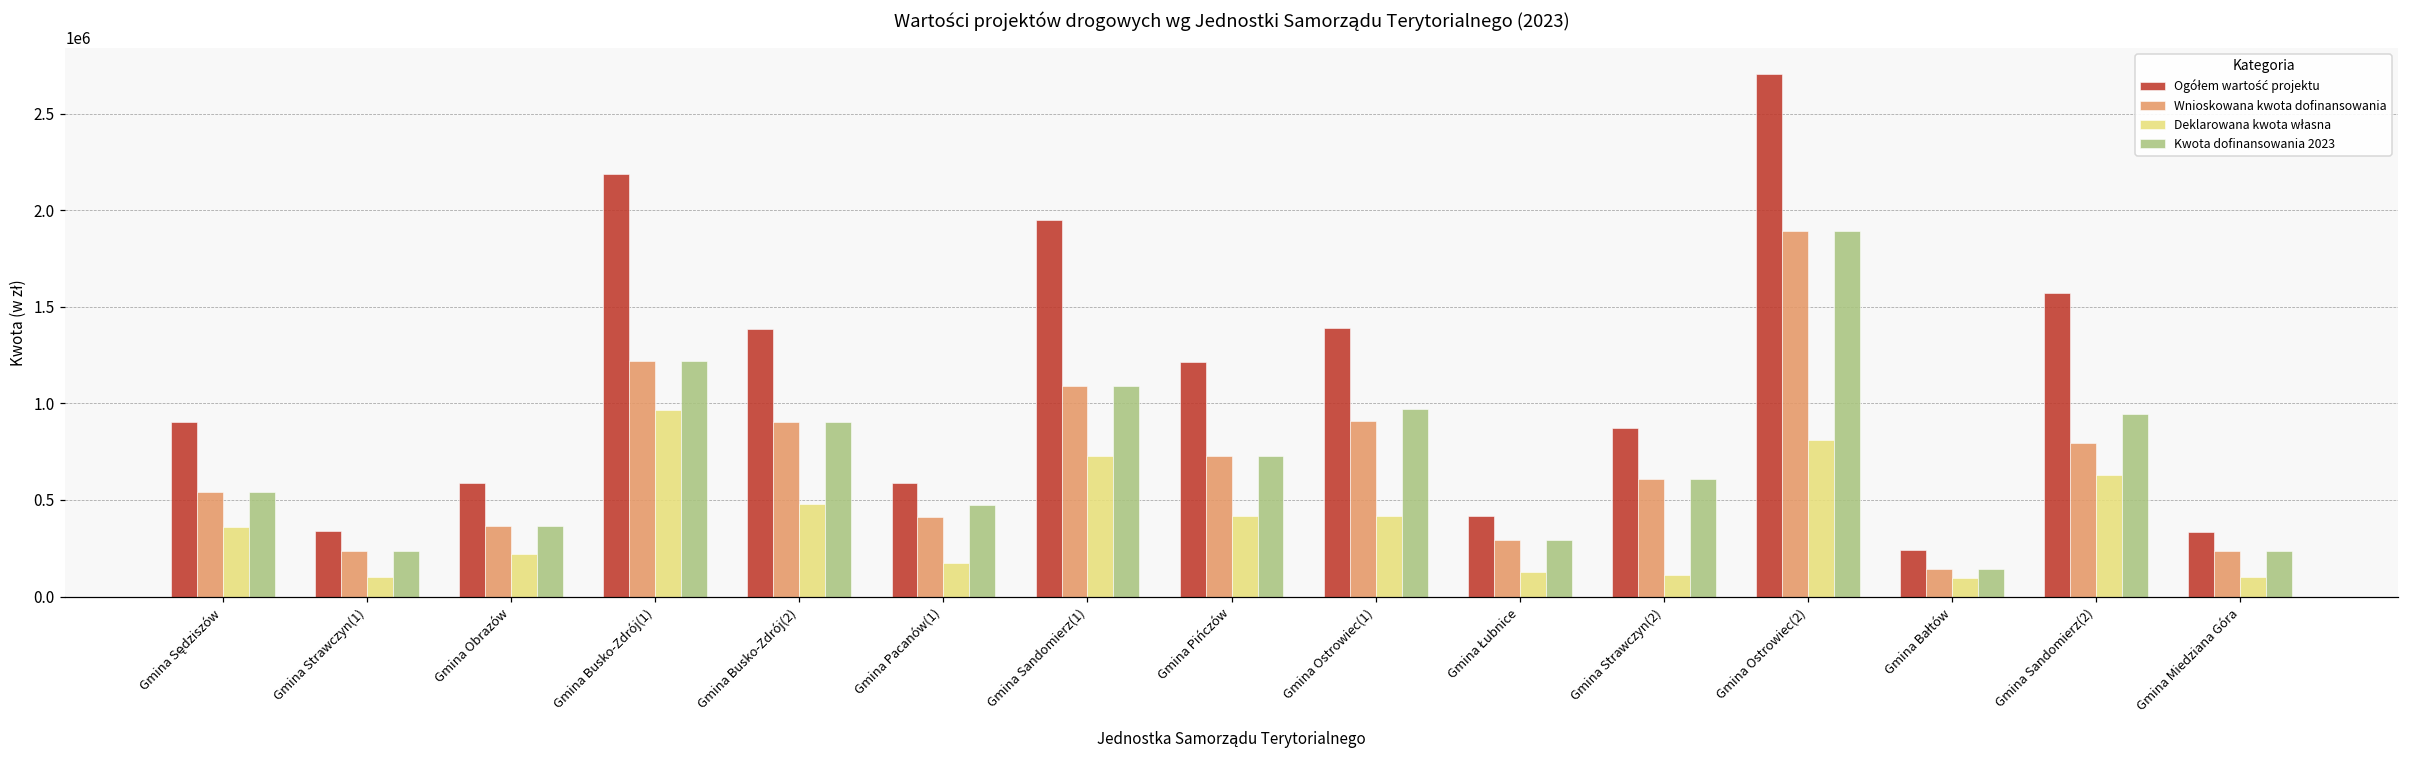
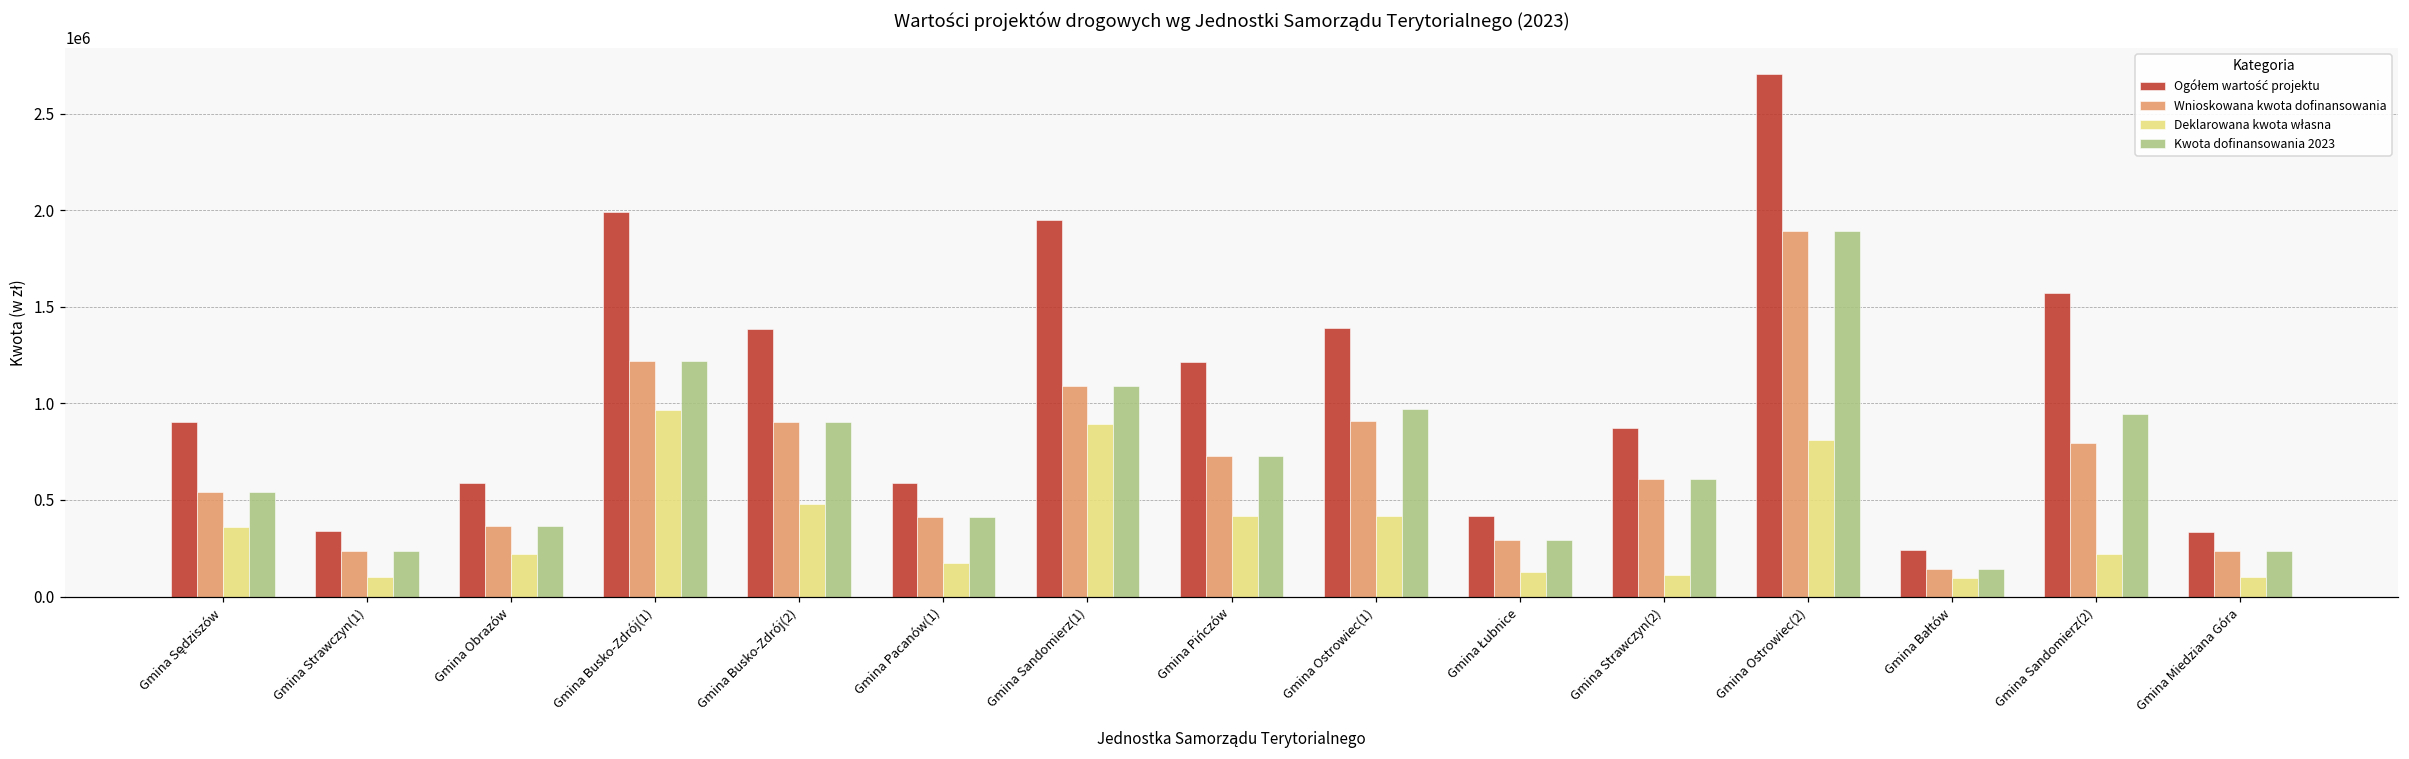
Ogółem wartość projektu, Gmina Busko-Zdrój(1): 2190000 -> 1990000
Kwota dofinansowania 2023, Gmina Pacanów(1): 470000 -> 410000
Deklarowana kwota własna, Gmina Sandomierz(1): 720000 -> 890000
Deklarowana kwota własna, Gmina Sandomierz(2): 630000 -> 220000
